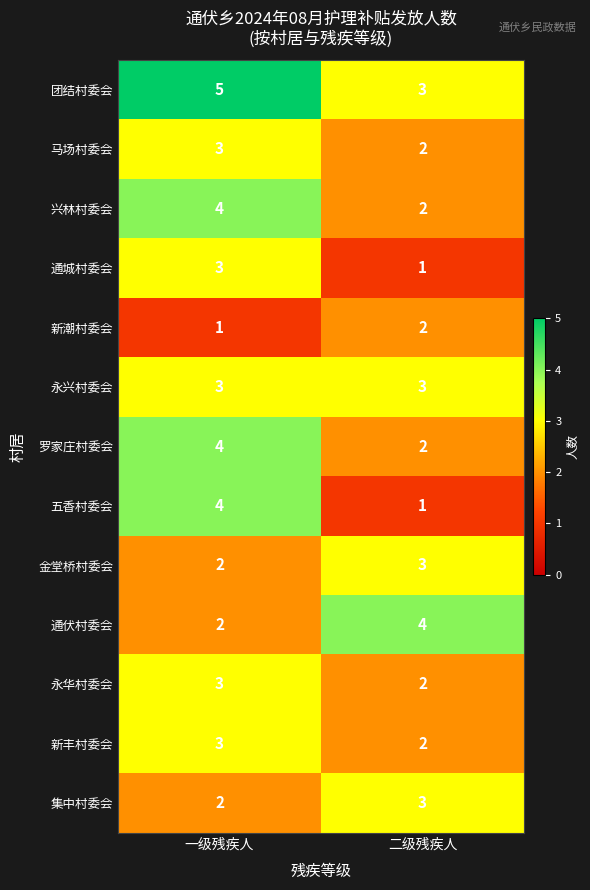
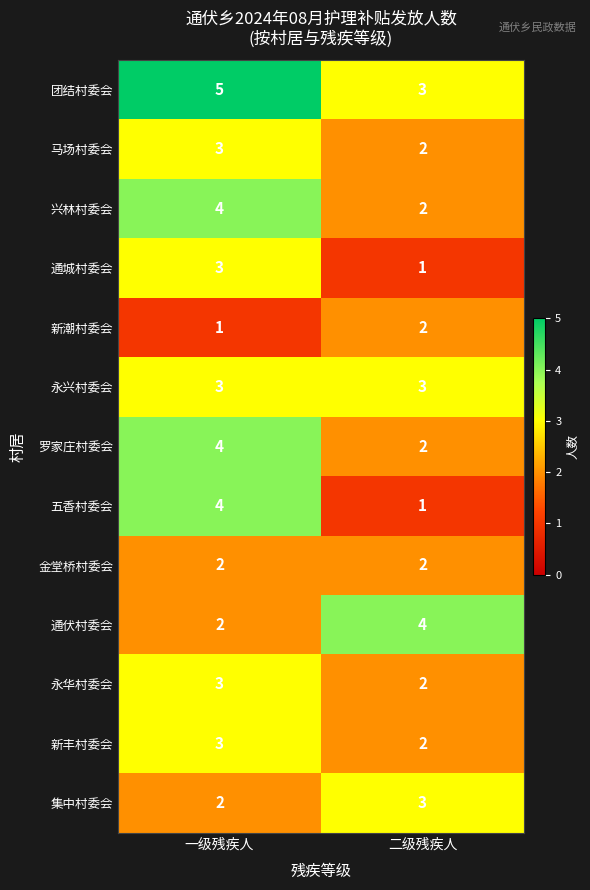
金堂桥村委会, 二级残疾人: 3 -> 2
